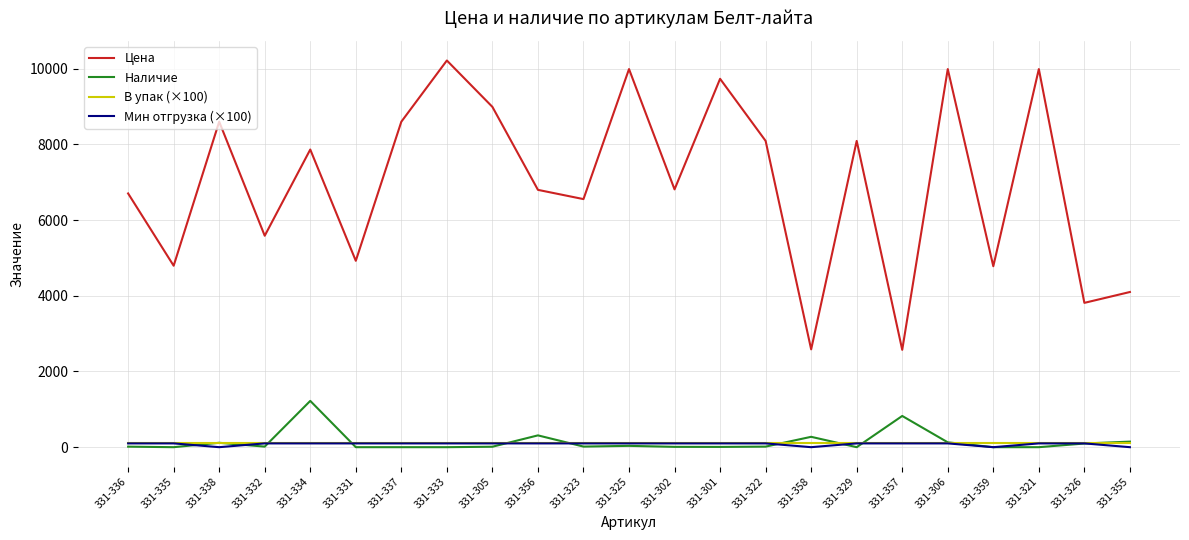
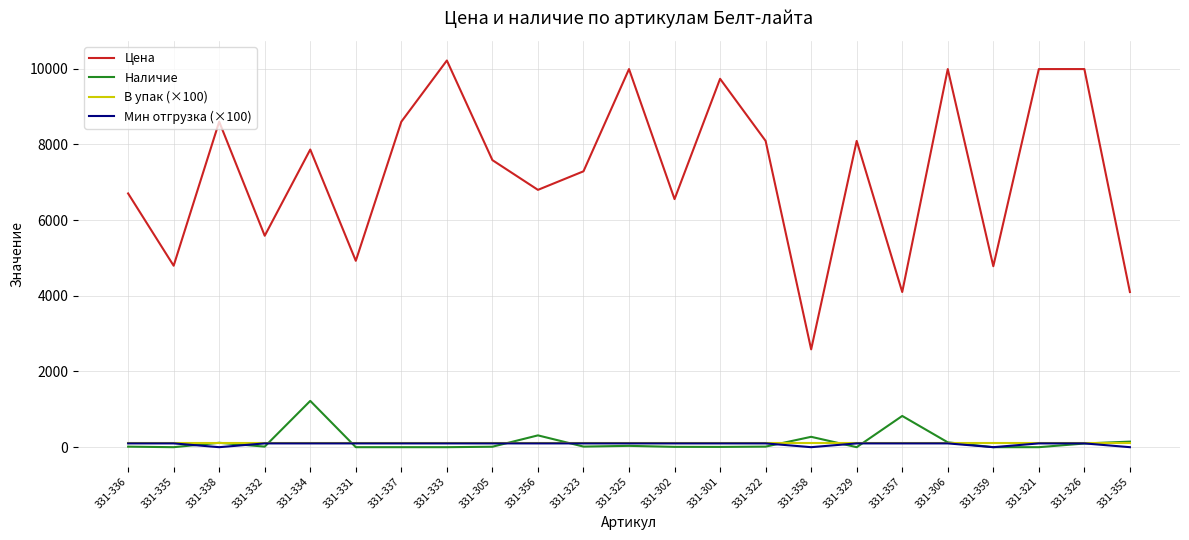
Цена, 331-305: 9000 -> 7600
Цена, 331-323: 6600 -> 7300
Цена, 331-302: 6800 -> 6600
Цена, 331-357: 2600 -> 4100
Цена, 331-326: 3800 -> 10000
